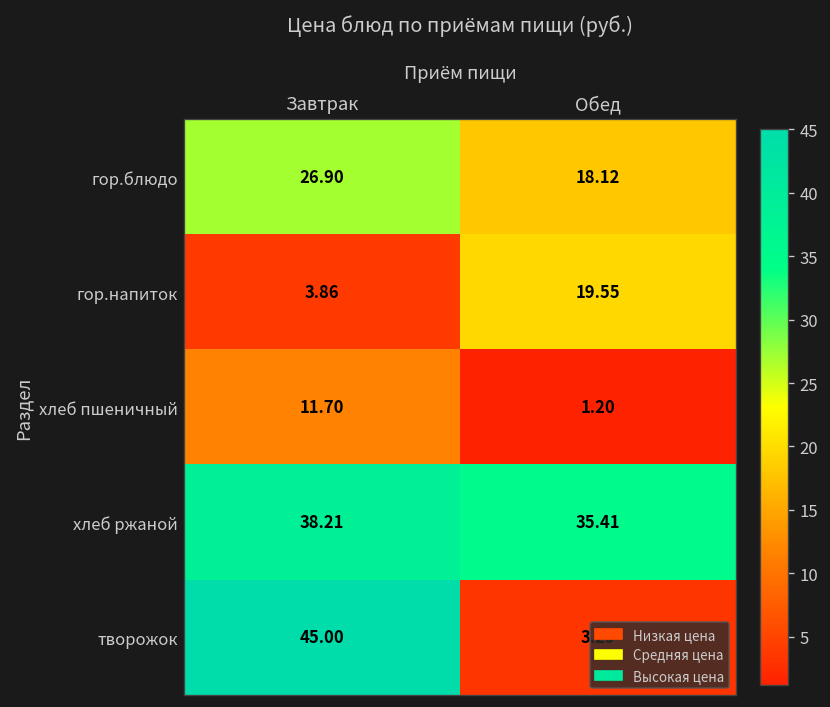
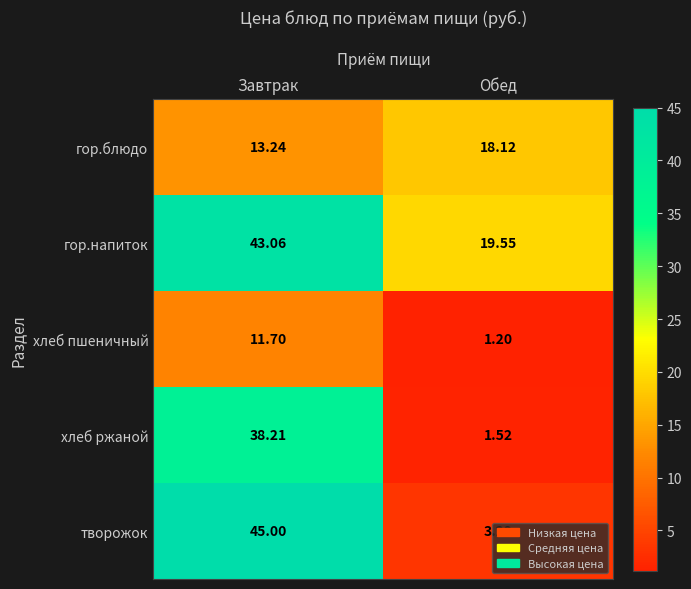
гор.блюдо, Завтрак: 26.90 -> 13.24
гор.напиток, Завтрак: 3.86 -> 43.06
хлеб ржаной, Обед: 35.41 -> 1.52
